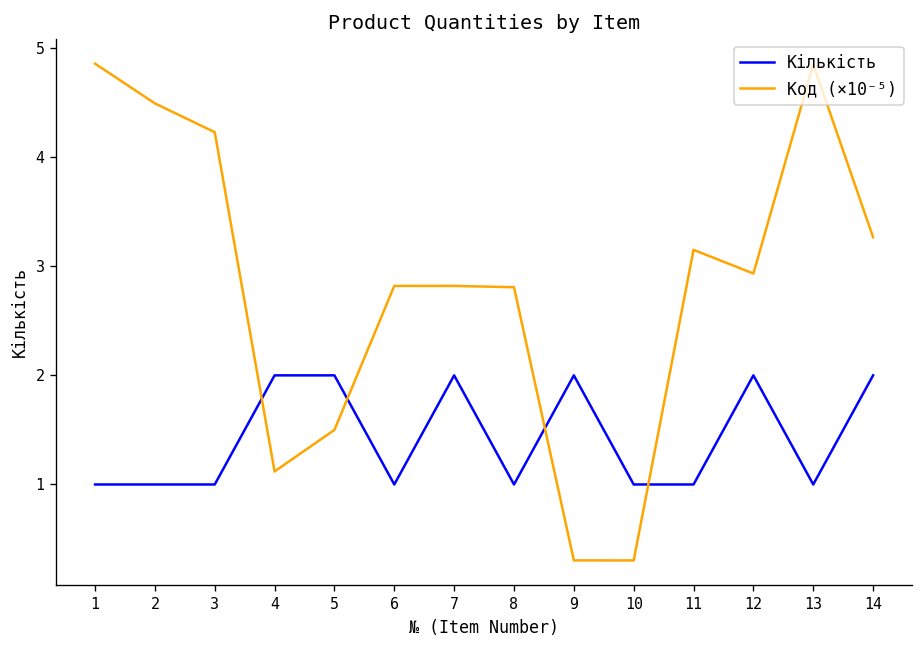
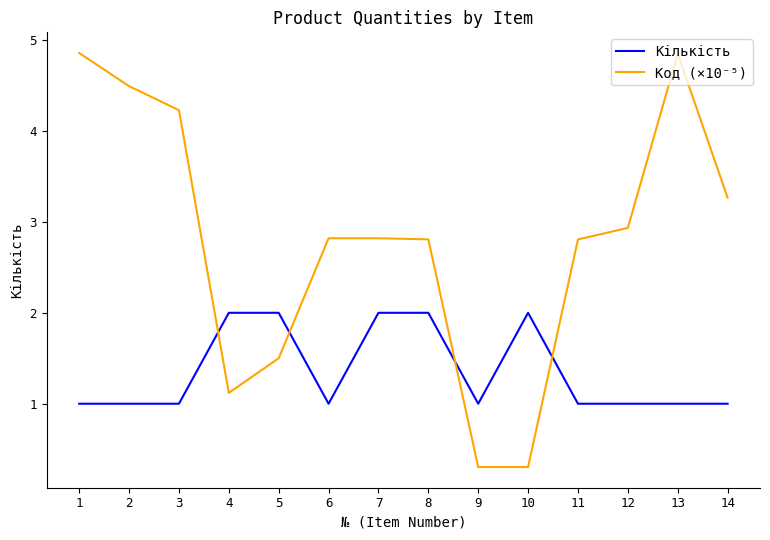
Кількість, 8: 1 -> 2
Кількість, 9: 2 -> 1
Кількість, 10: 1 -> 2
Код (×10⁻⁵), 11: 3.2 -> 2.8
Кількість, 12: 2 -> 1
Кількість, 14: 2 -> 1
